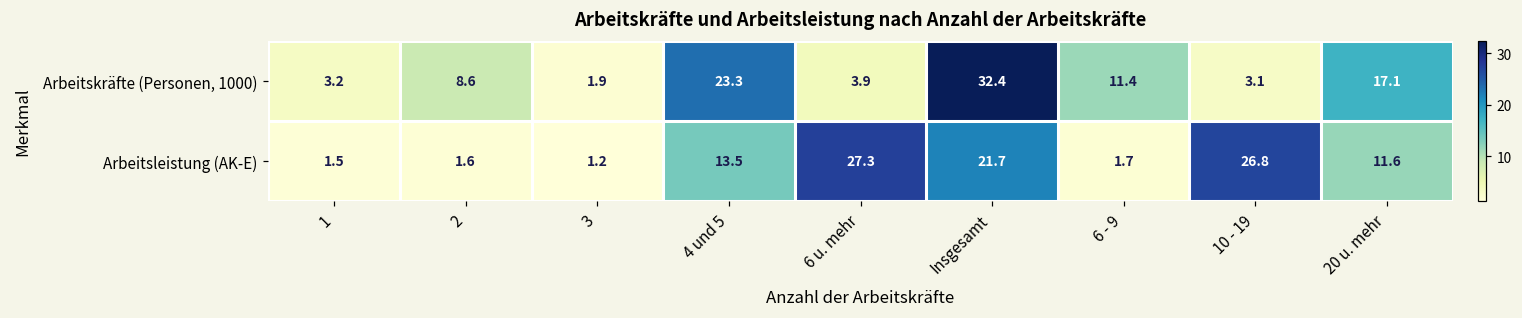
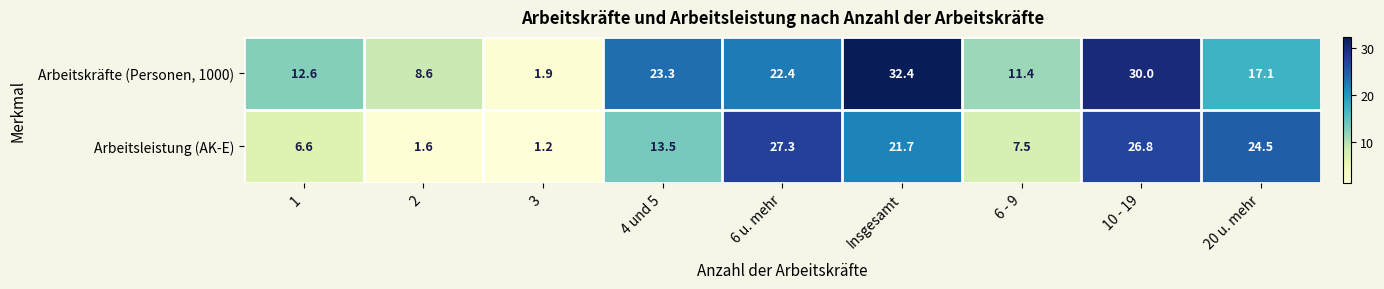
Arbeitskräfte (Personen, 1000), 1: 3.2 -> 12.6
Arbeitskräfte (Personen, 1000), 6 u. mehr: 3.9 -> 22.4
Arbeitskräfte (Personen, 1000), 10 - 19: 3.1 -> 30.0
Arbeitsleistung (AK-E), 1: 1.5 -> 6.6
Arbeitsleistung (AK-E), 6 - 9: 1.7 -> 7.5
Arbeitsleistung (AK-E), 20 u. mehr: 11.6 -> 24.5
